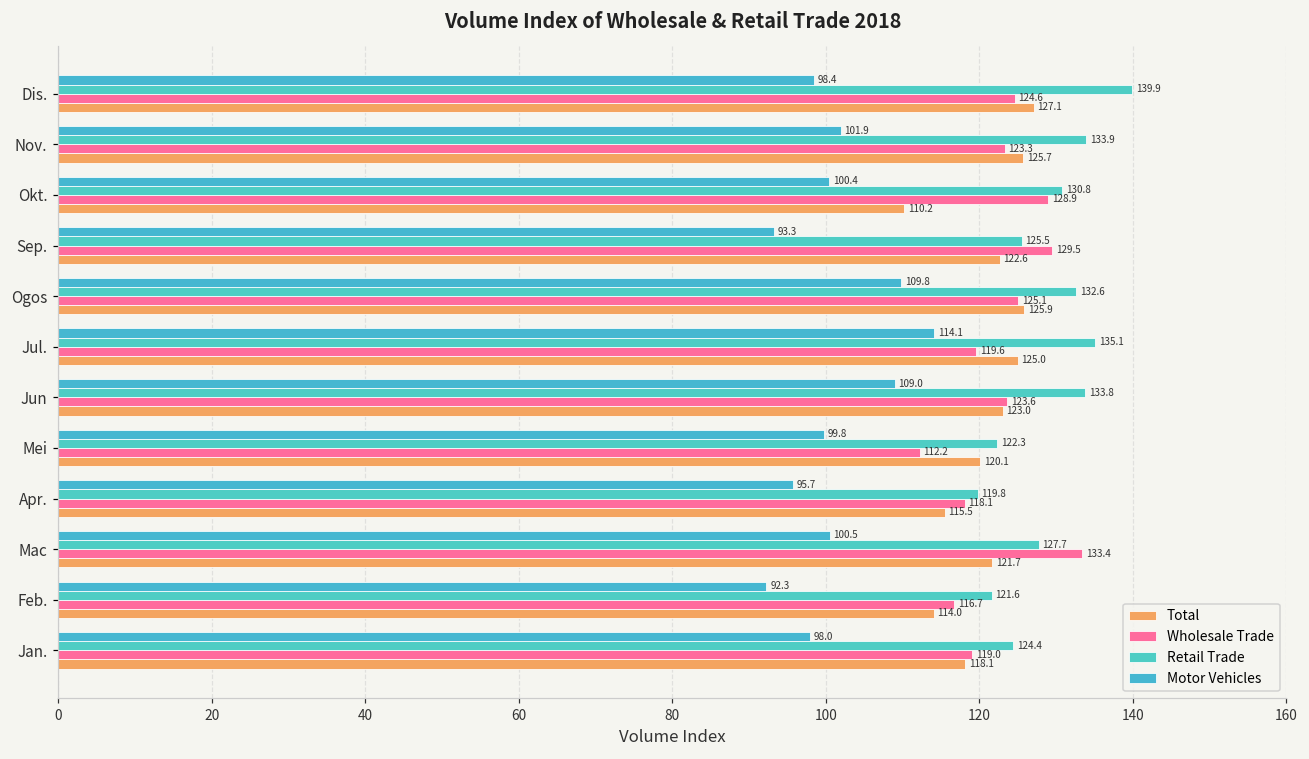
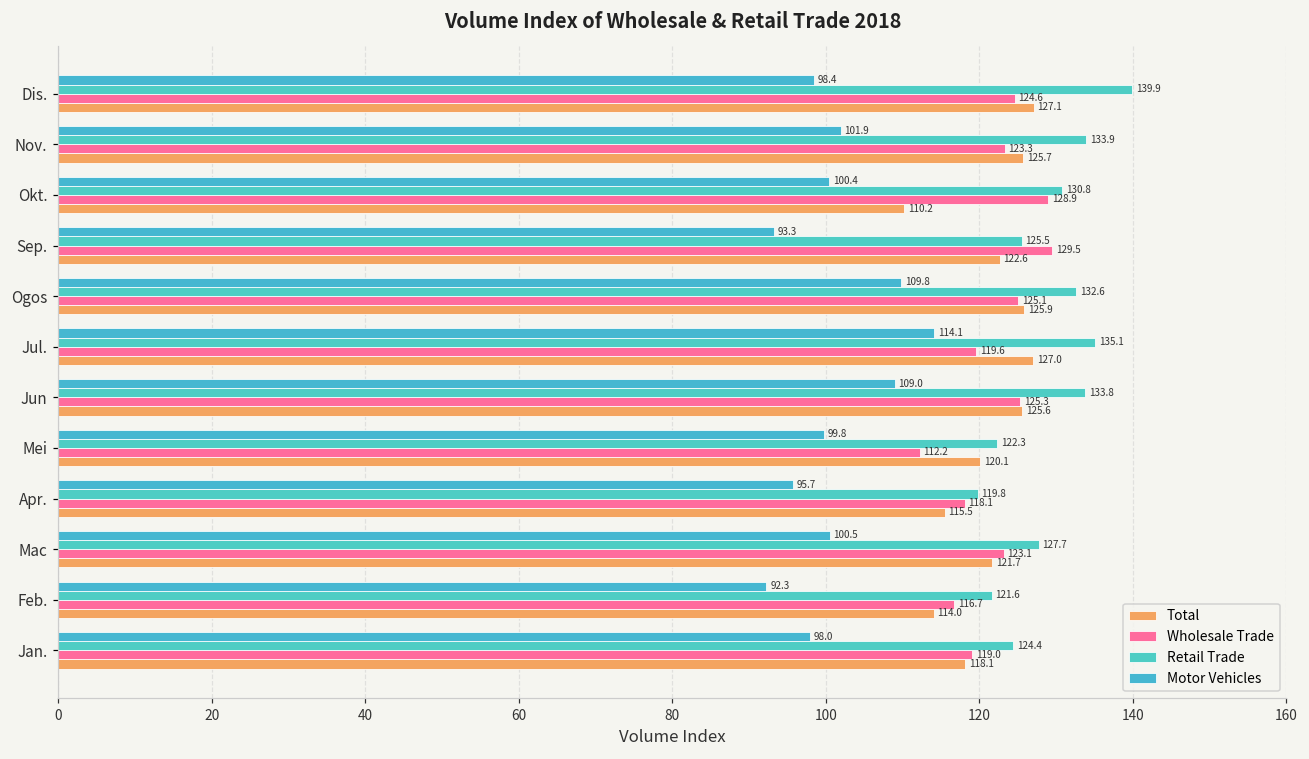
Total, Jul.: 125.0 -> 127.0
Wholesale Trade, Jun: 123.6 -> 125.3
Total, Jun: 123.0 -> 125.6
Wholesale Trade, Mac: 133.4 -> 123.1
